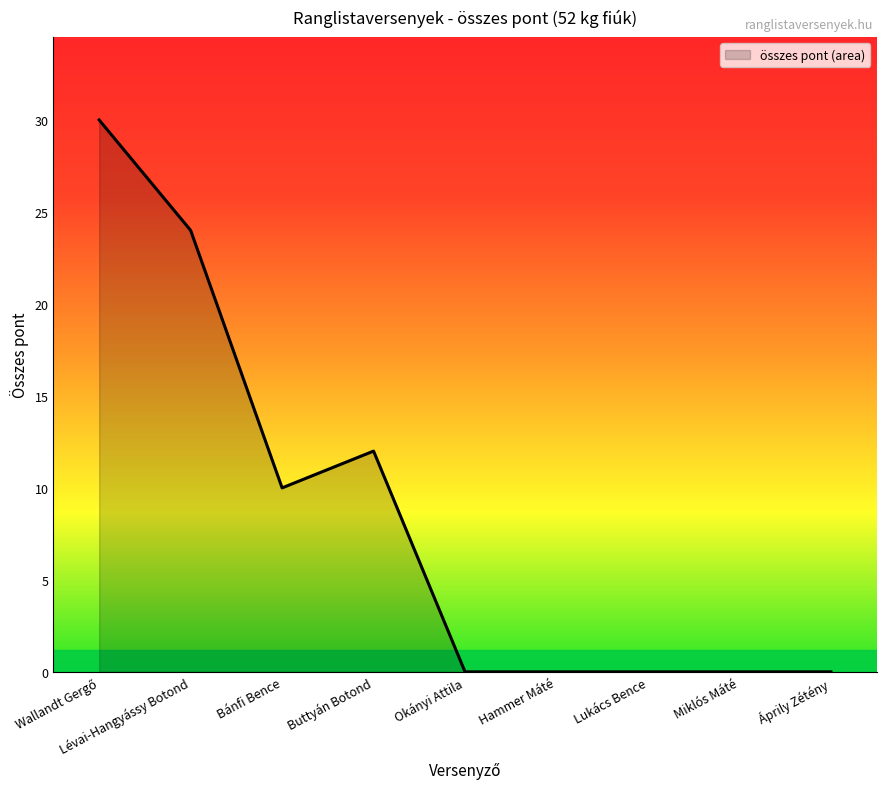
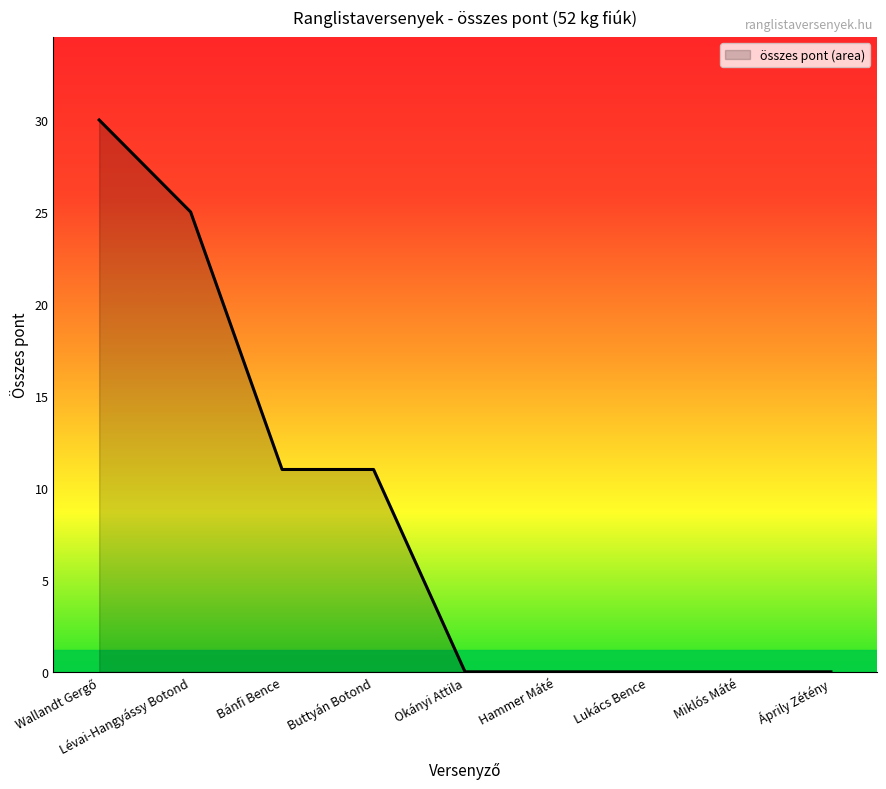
Lévai-Hangyássy Botond: 24 -> 25
Bánfi Bence: 10 -> 11
Buttyán Botond: 12 -> 11
